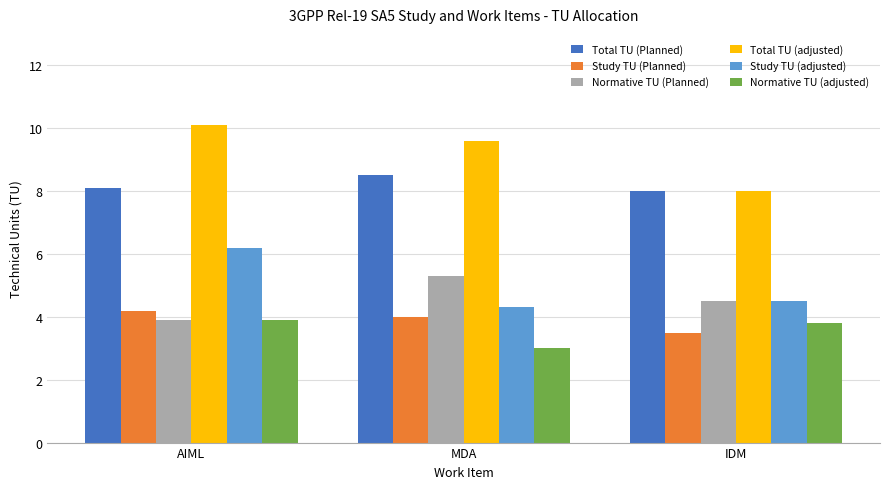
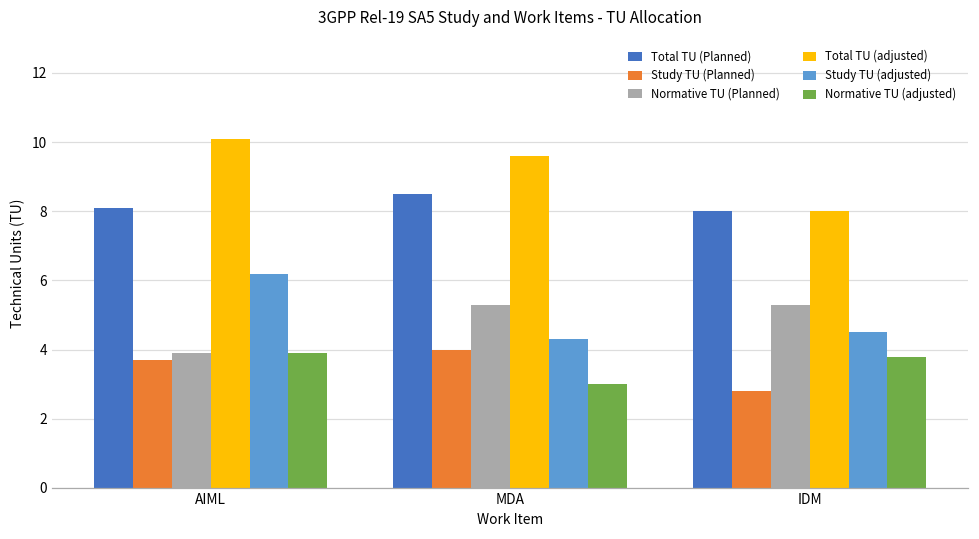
Study TU (Planned), AIML: 4.2 -> 3.7
Study TU (Planned), IDM: 3.5 -> 2.8
Normative TU (Planned), IDM: 4.5 -> 5.3
